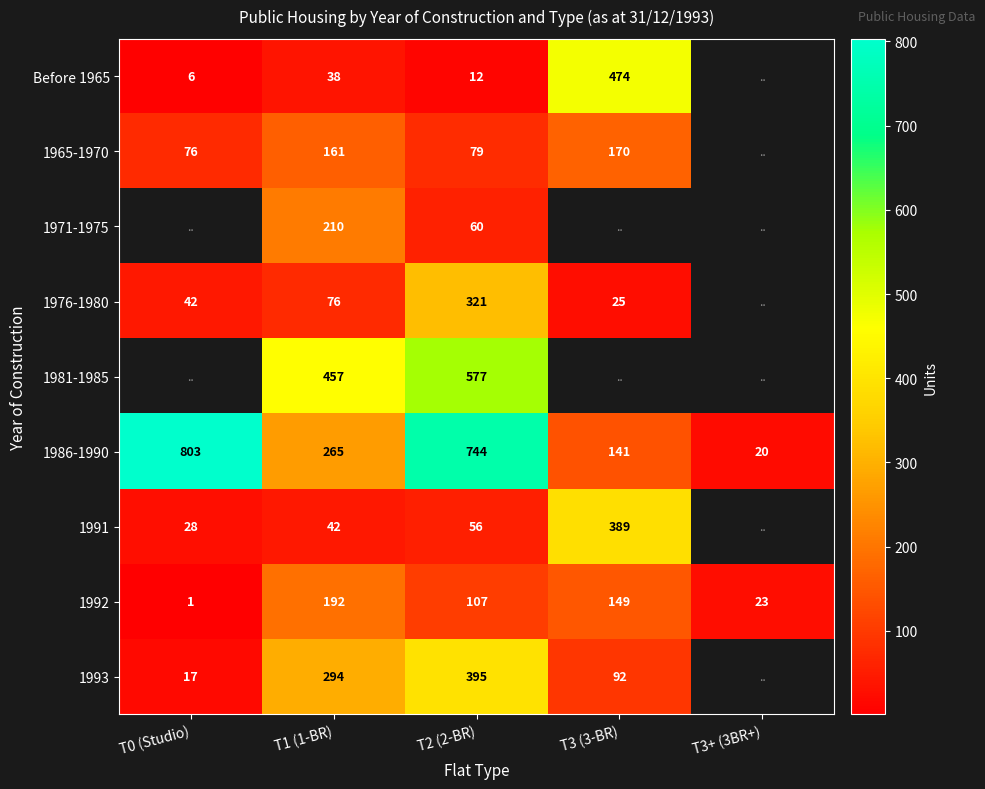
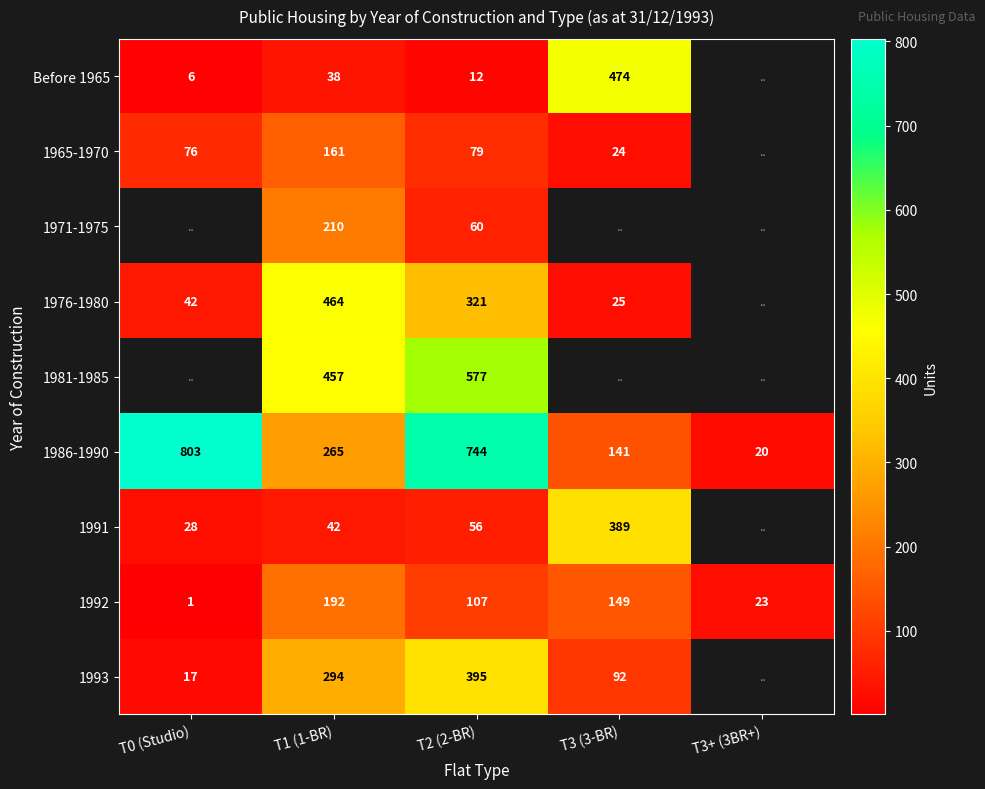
1965-1970, T3 (3-BR): 170 -> 24
1976-1980, T1 (1-BR): 76 -> 464
